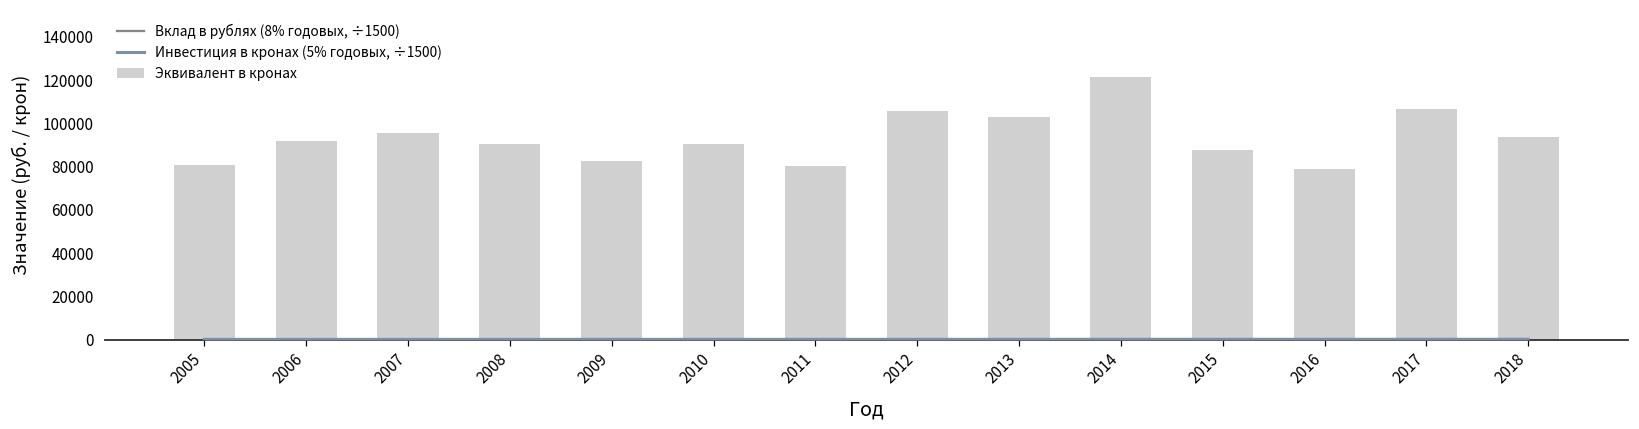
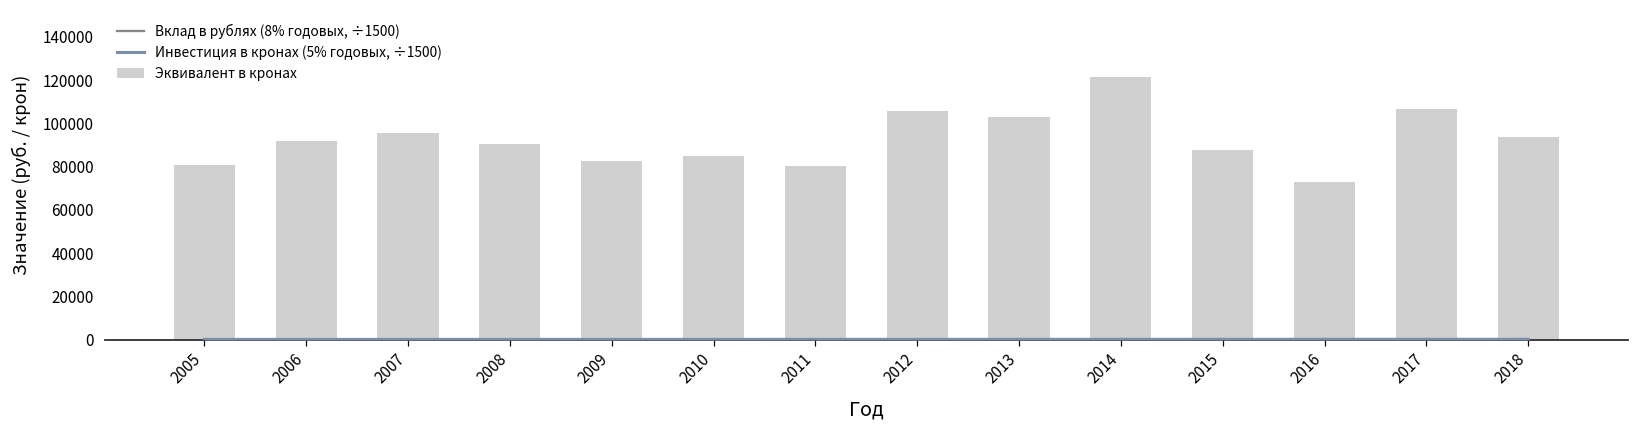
Эквивалент в кронах, 2010: 90000 -> 85000
Эквивалент в кронах, 2016: 79000 -> 73000
